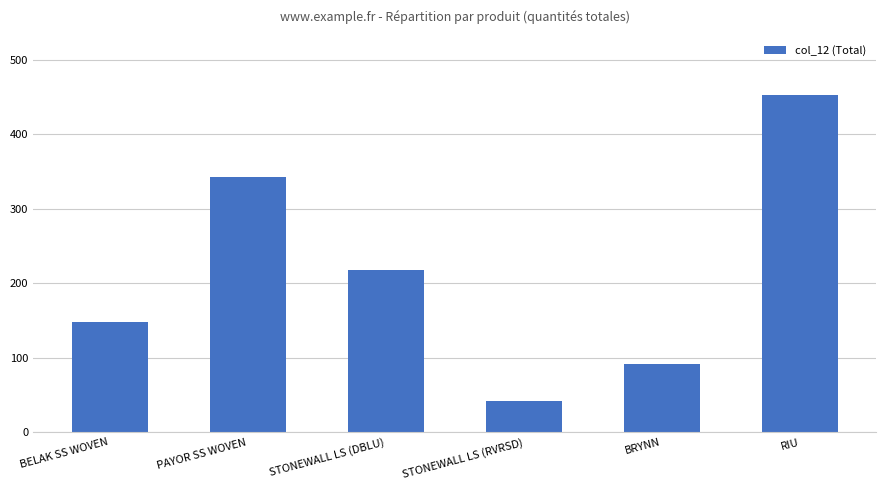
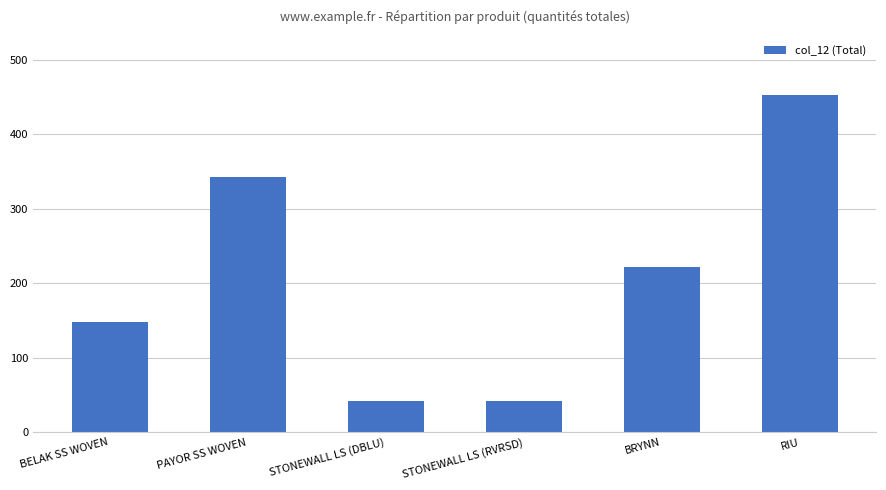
STONEWALL LS (DBLU): 220 -> 40
BRYNN: 90 -> 220
